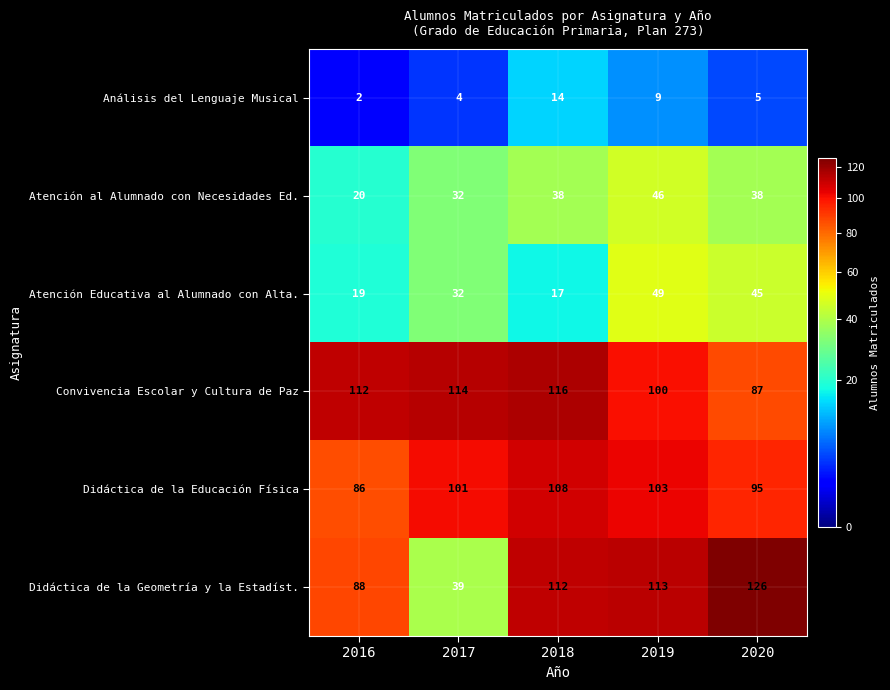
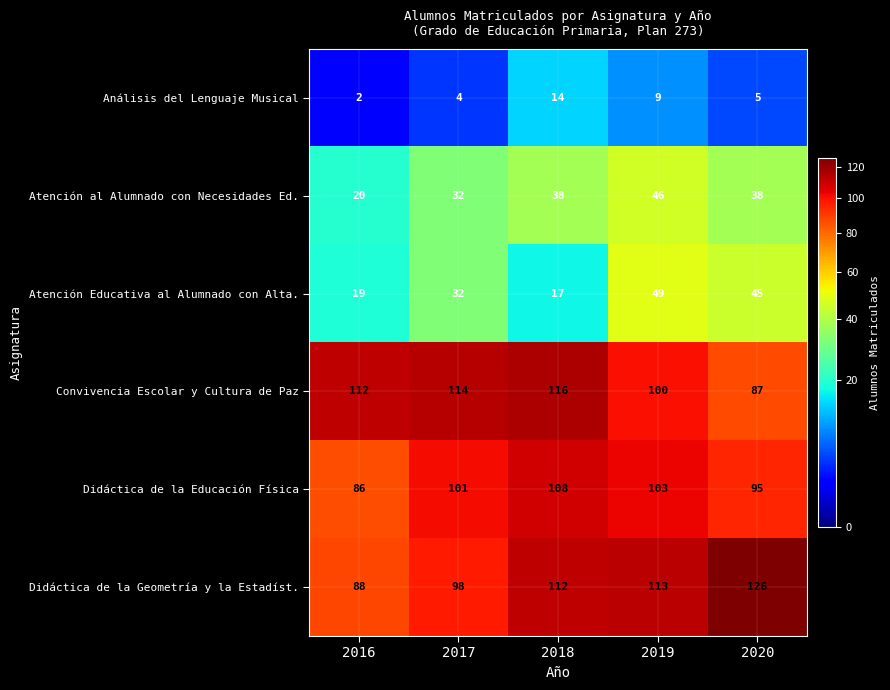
Didáctica de la Geometría y la Estadíst., 2017: 39 -> 98
